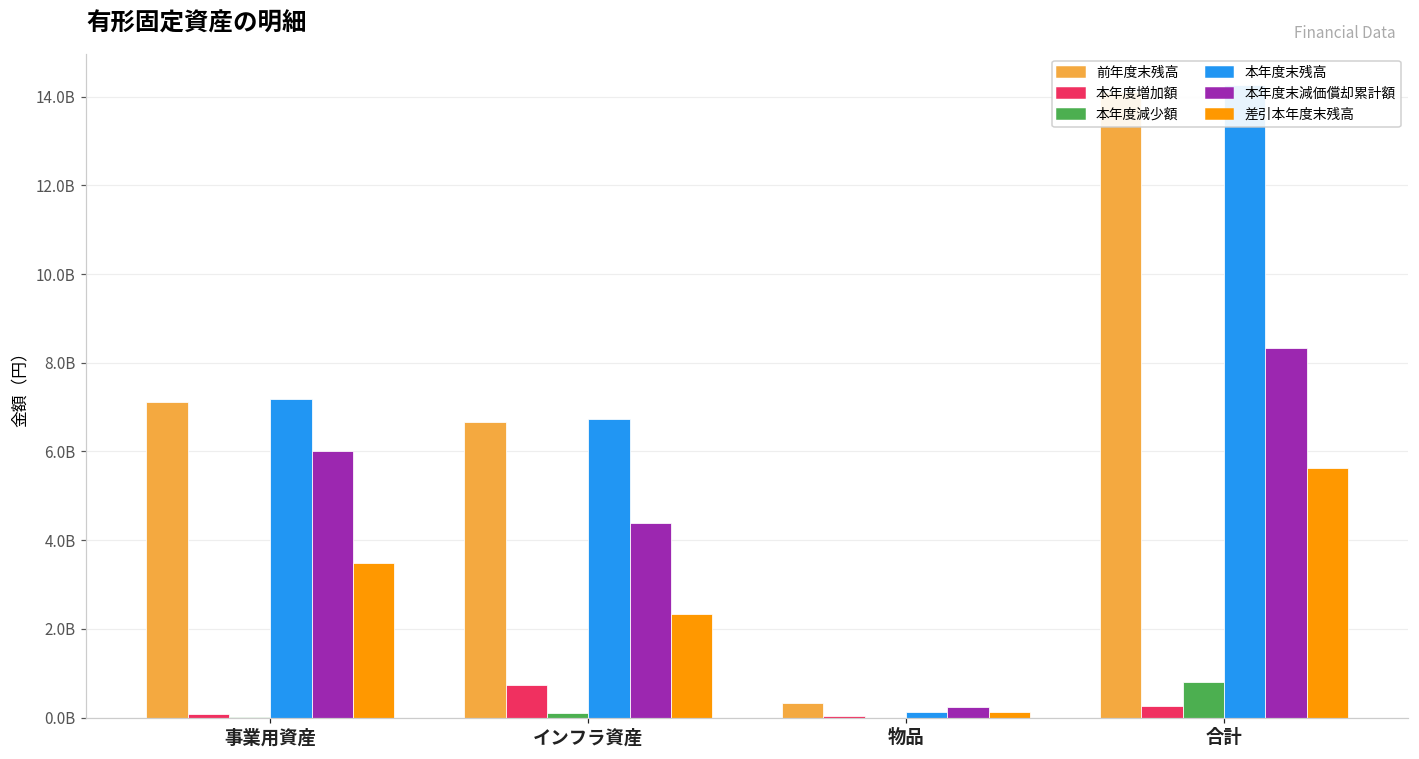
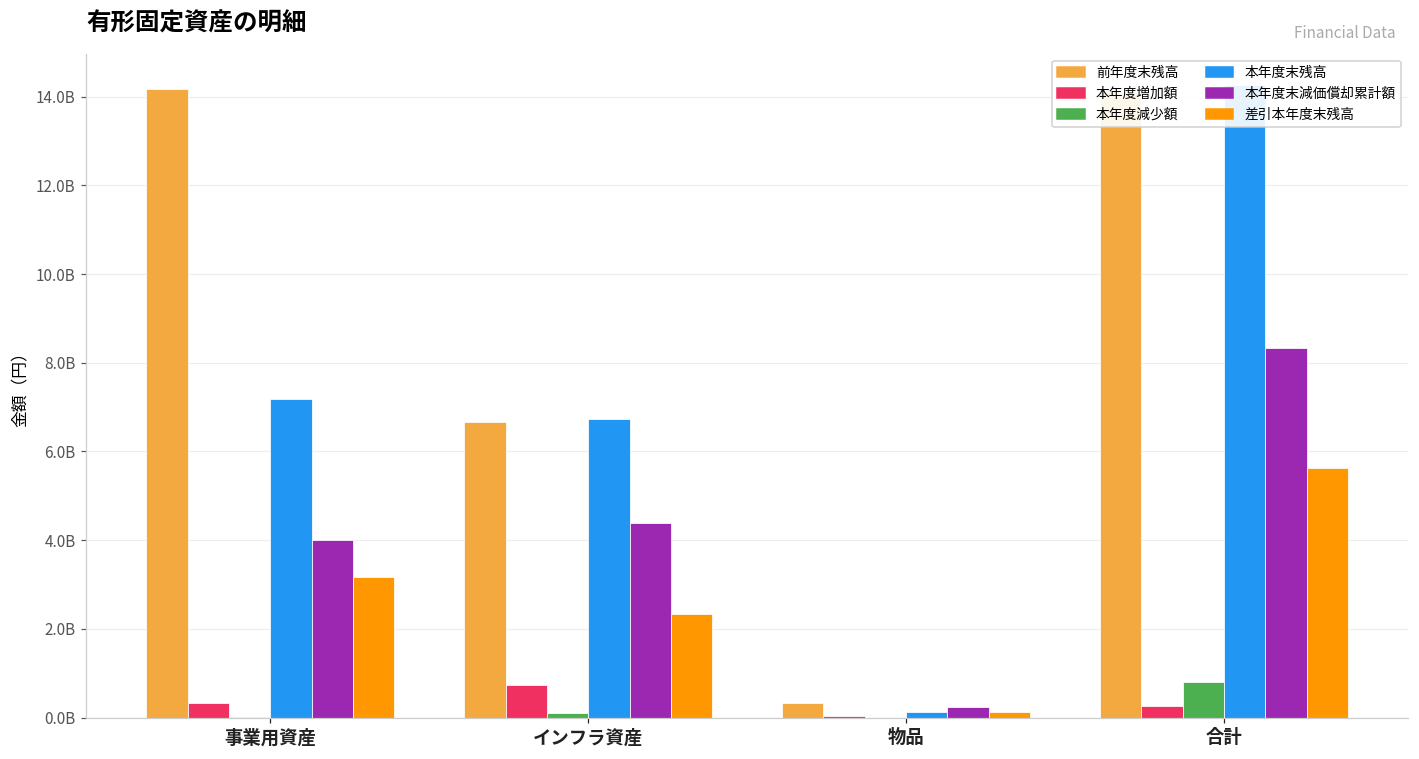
前年度末残高, 事業用資産: 7100000000 -> 14200000000
本年度増加額, 事業用資産: 100000000 -> 300000000
本年度末減価償却累計額, 事業用資産: 6000000000 -> 4000000000
差引本年度末残高, 事業用資産: 3500000000 -> 3200000000
